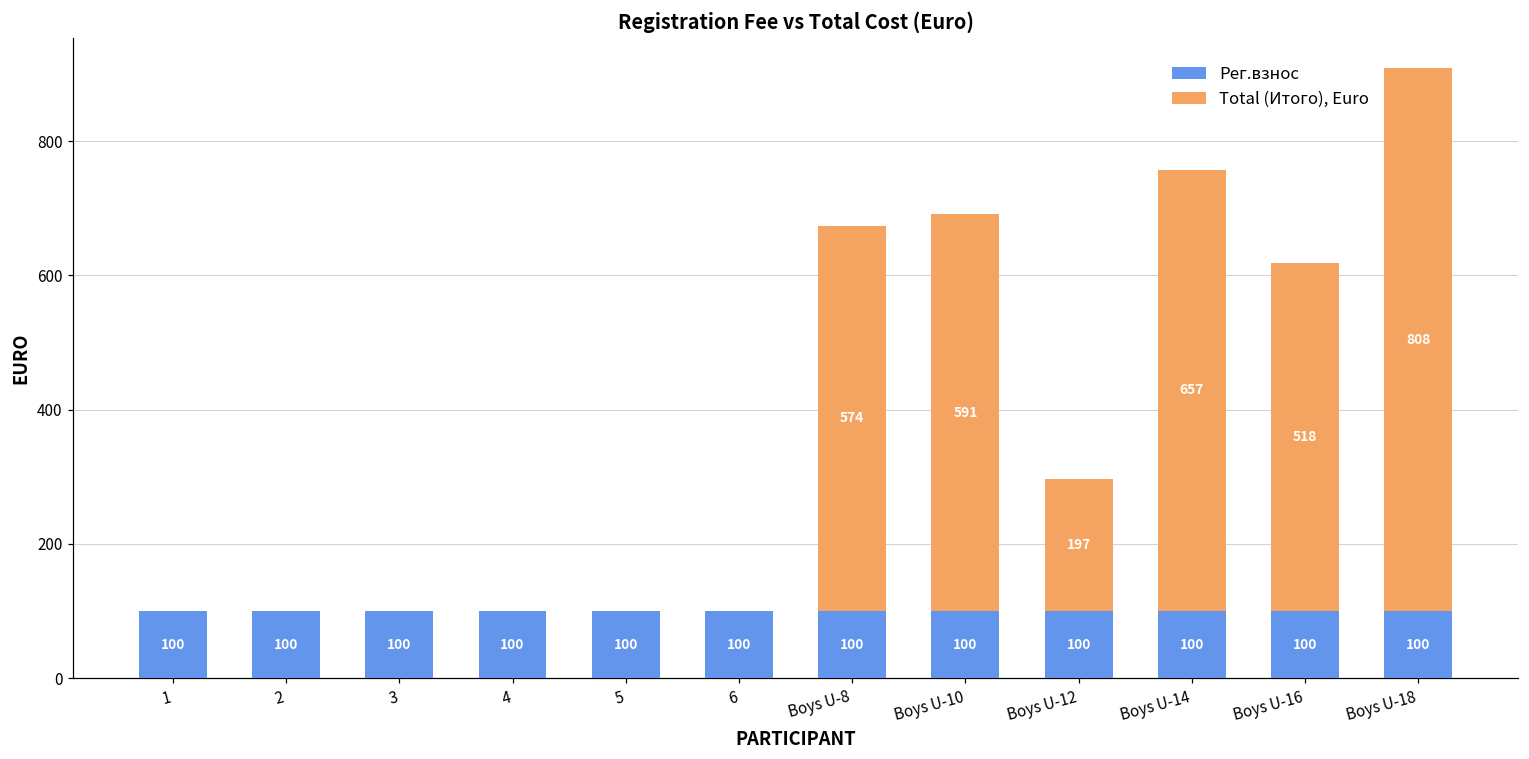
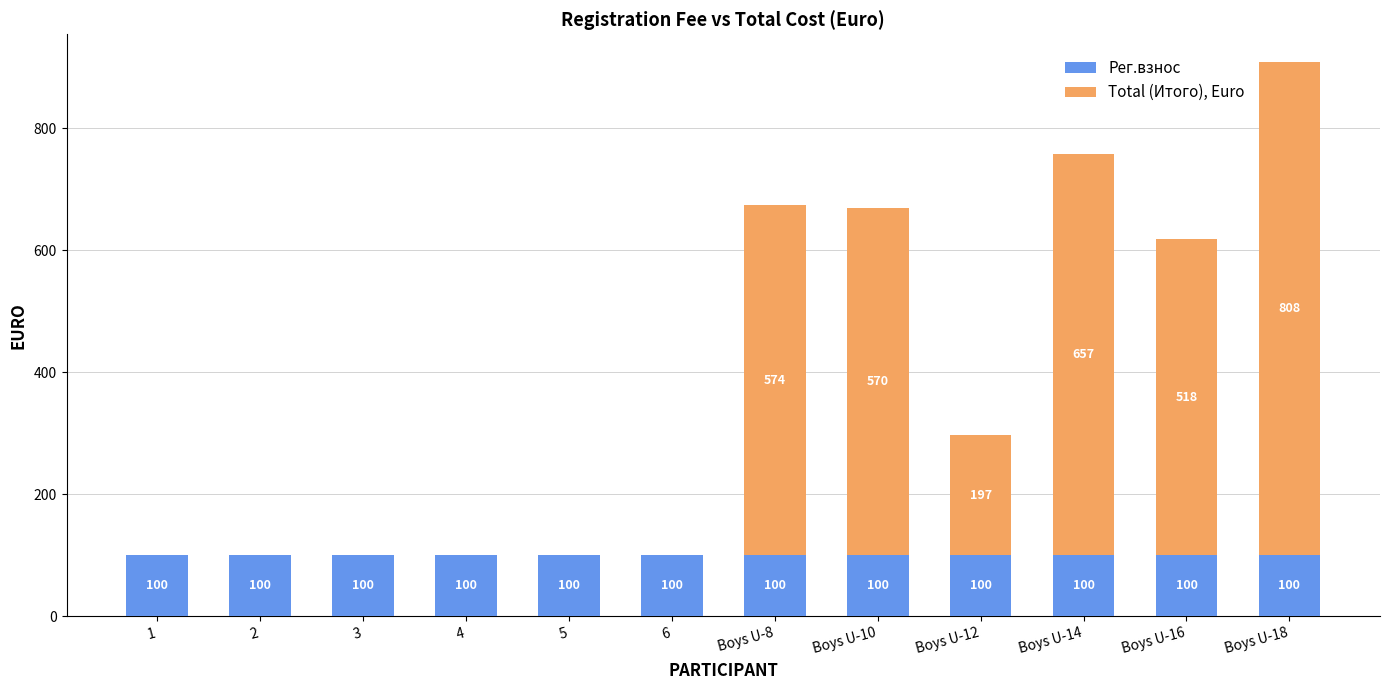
Total (Итого), Euro, Boys U-10: 591 -> 570
